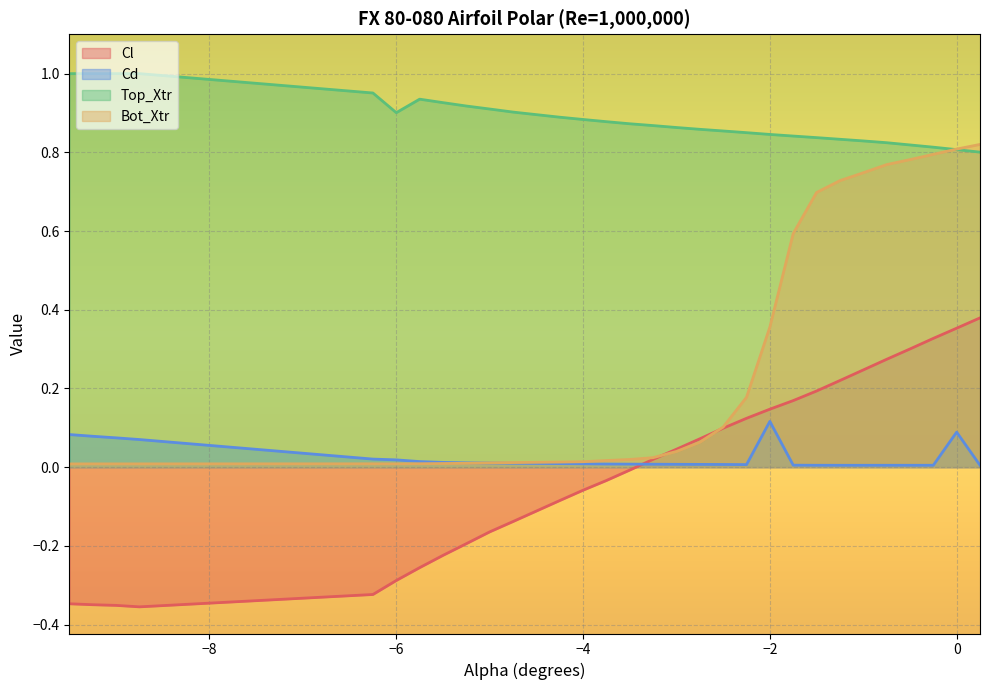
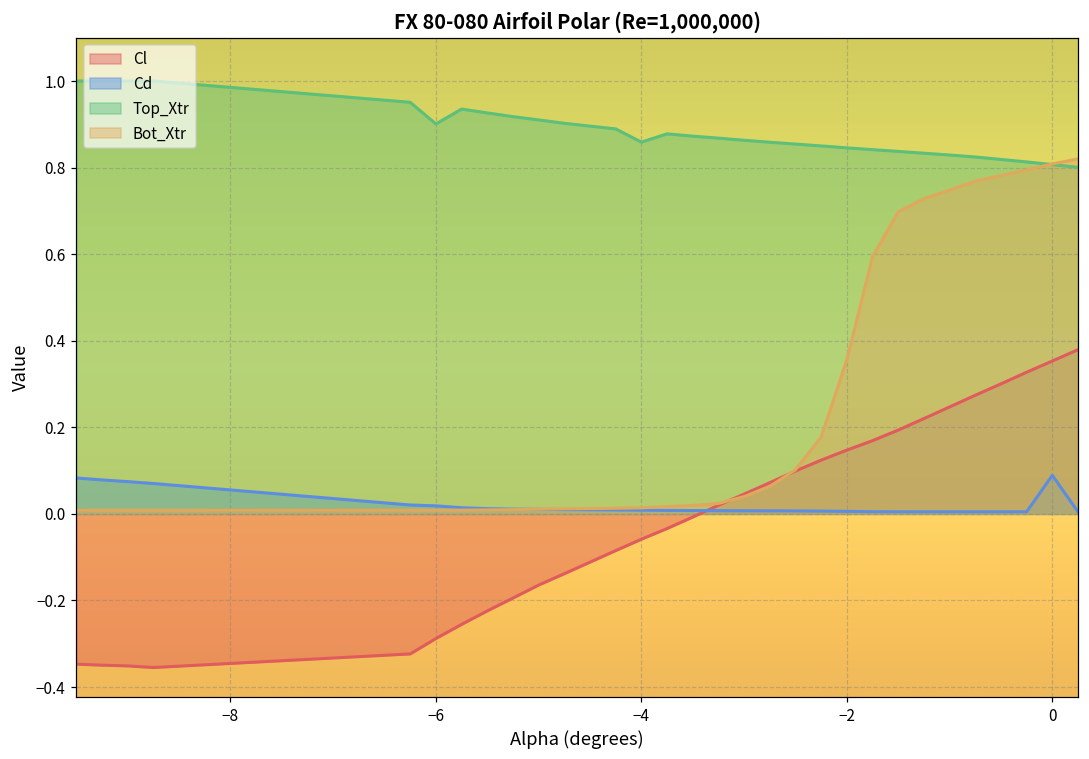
Top_Xtr, −4: 0.88 -> 0.86
Cd, −2: 0.12 -> 0.01
